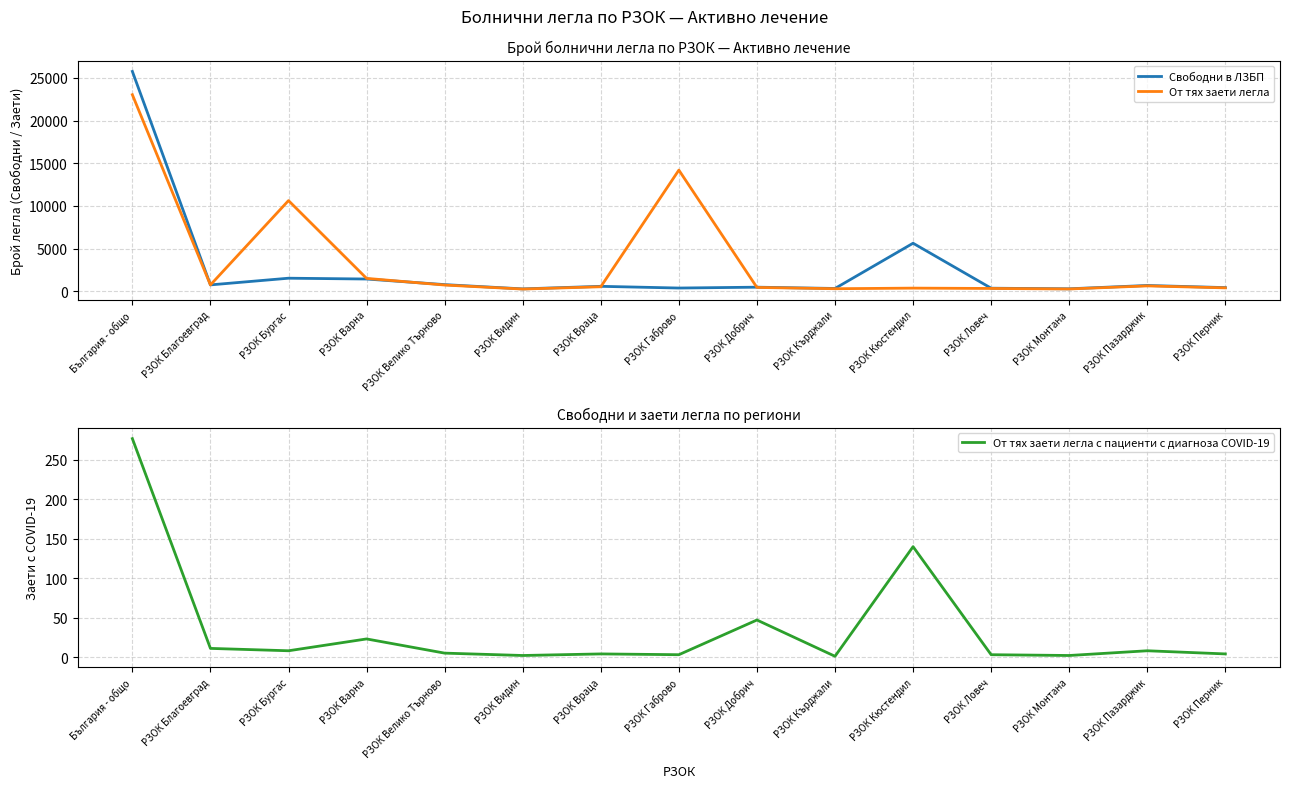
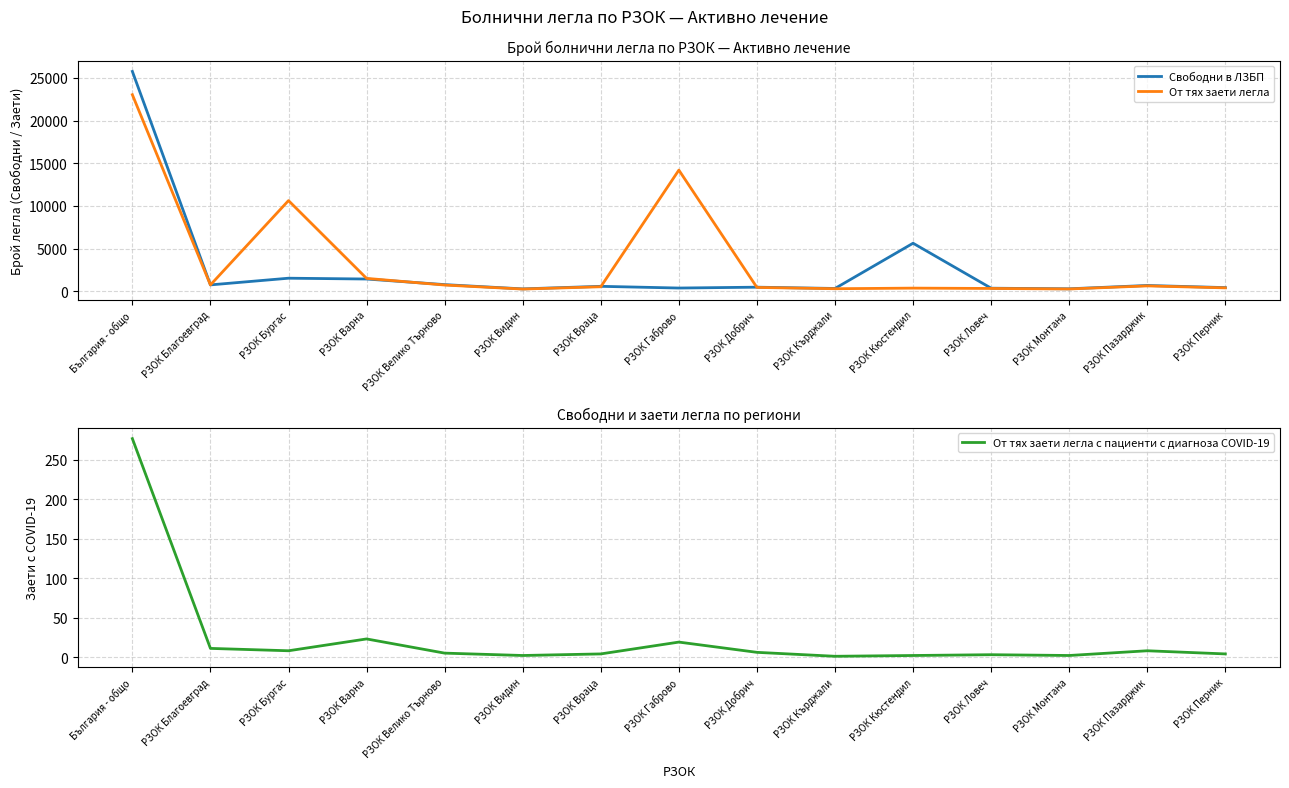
Свободни и заети легла по региони, РЗОК Габрово: 0 -> 20
Свободни и заети легла по региони, РЗОК Добрич: 50 -> 10
Свободни и заети легла по региони, РЗОК Кюстендил: 140 -> 0
